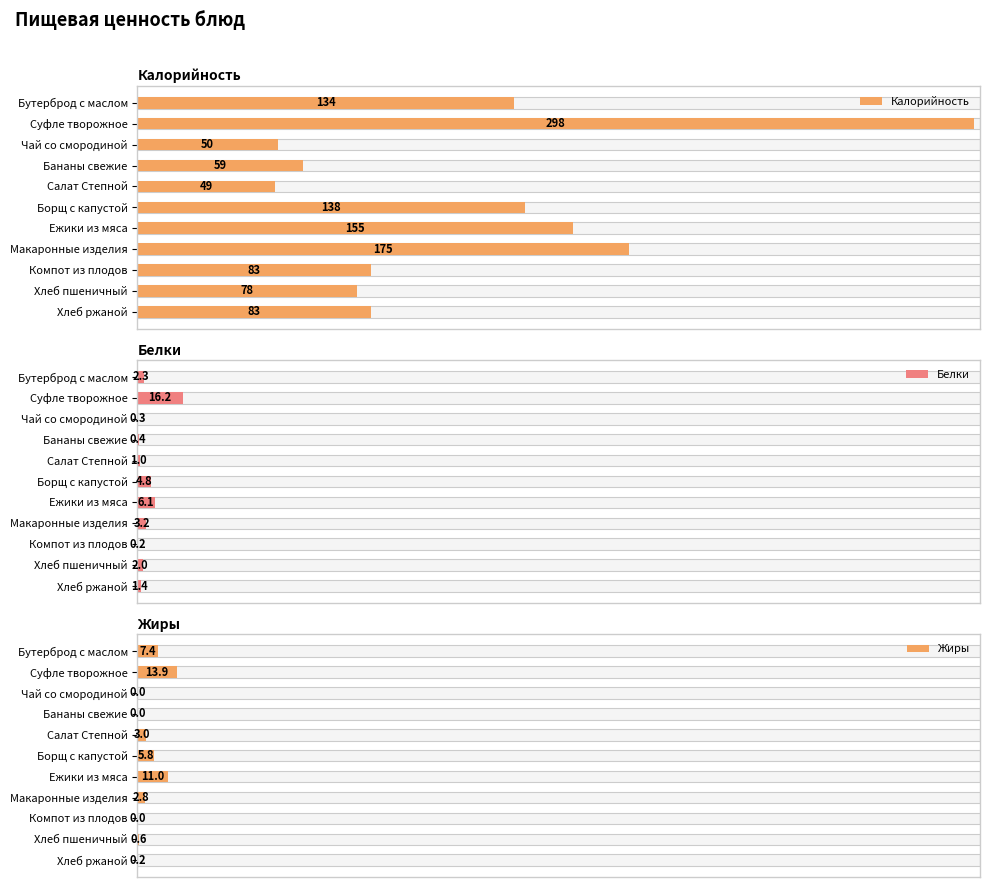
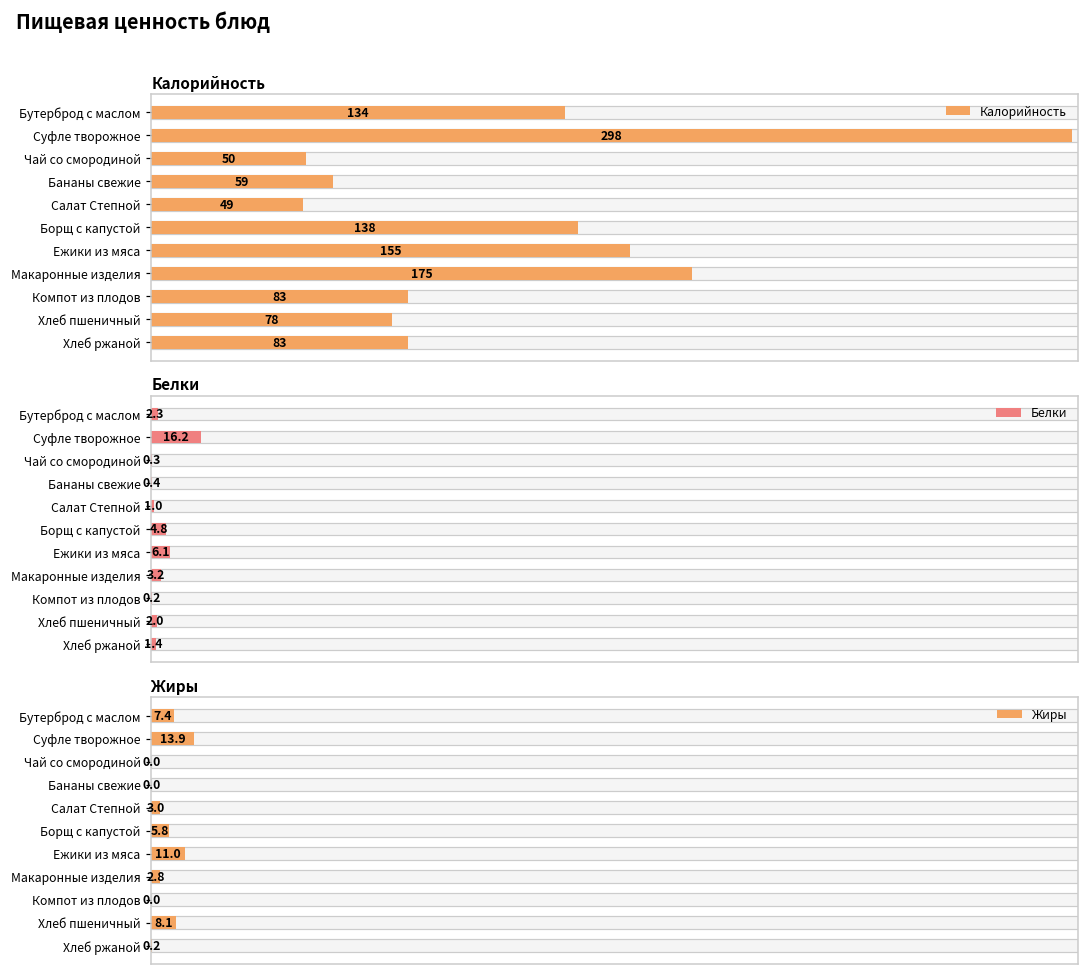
Жиры, Жиры, Хлеб пшеничный: 0.6 -> 8.1
